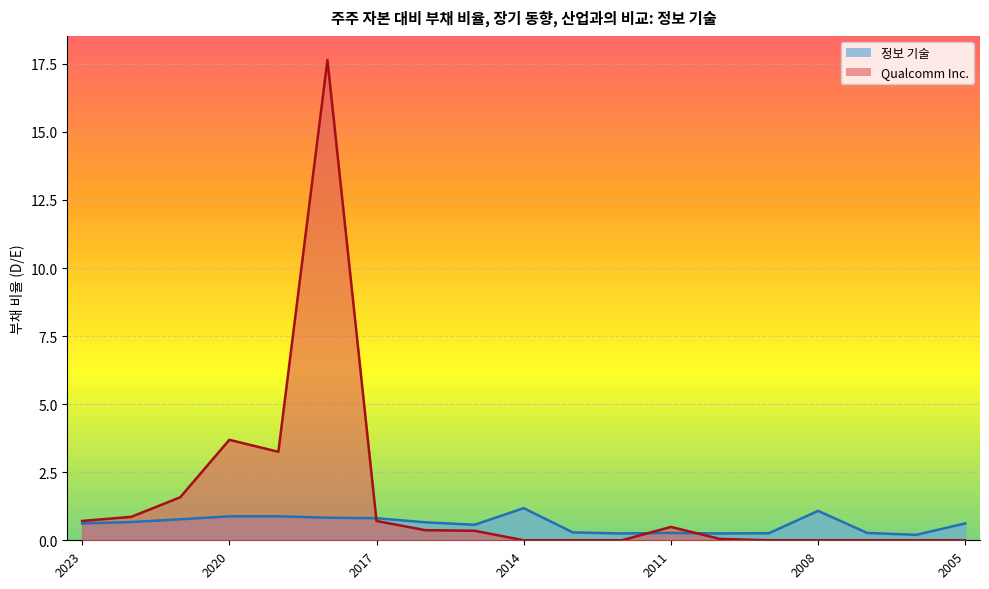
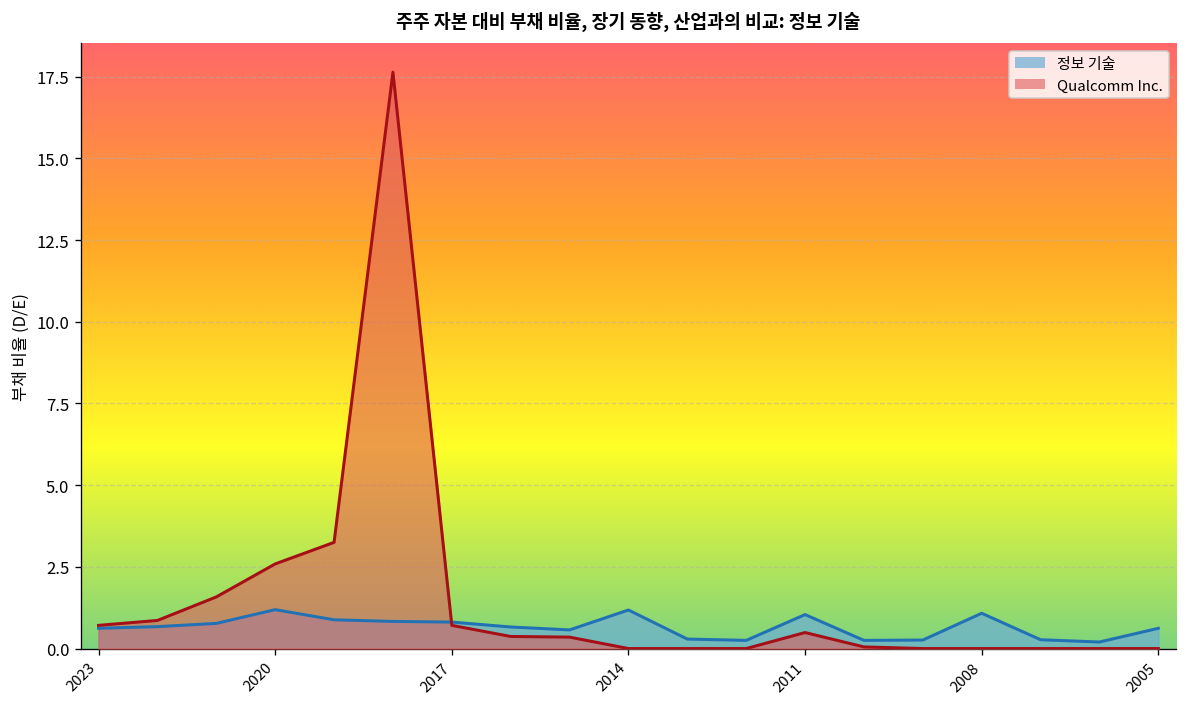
정보 기술, 2020: 0.9 -> 1.2
Qualcomm Inc., 2020: 3.7 -> 2.6
정보 기술, 2011: 0.3 -> 1.0
